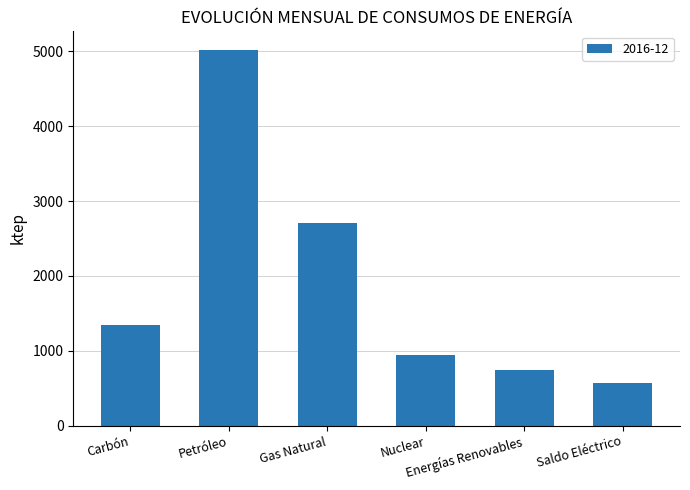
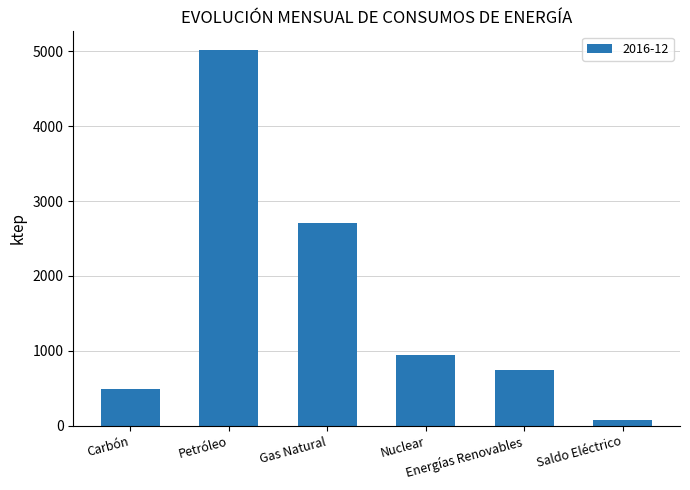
Carbón: 1300 -> 500
Saldo Eléctrico: 600 -> 100
